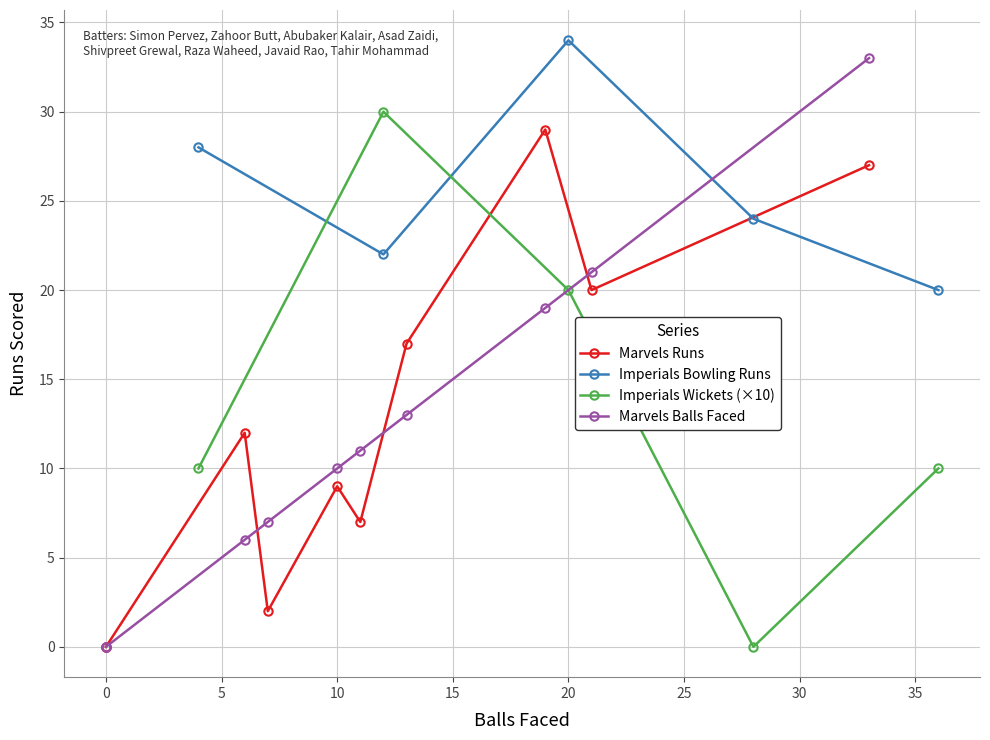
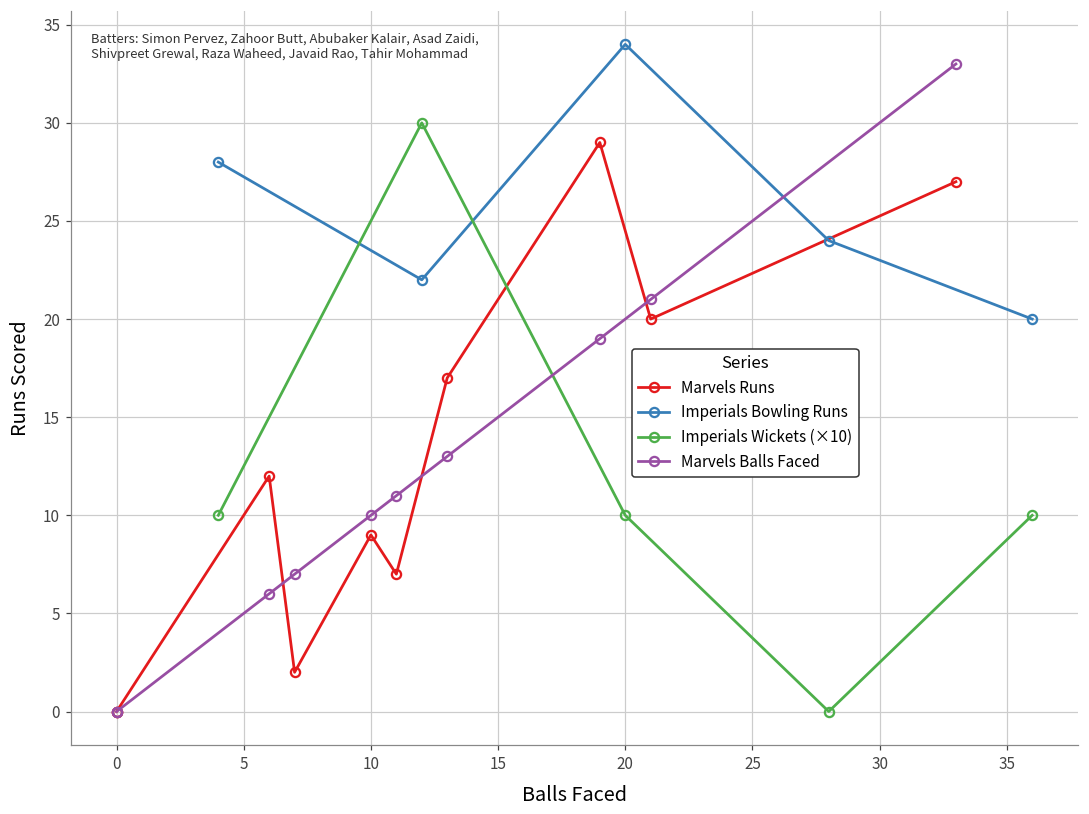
Imperials Wickets (×10), 20: 20.0 -> 10.0
